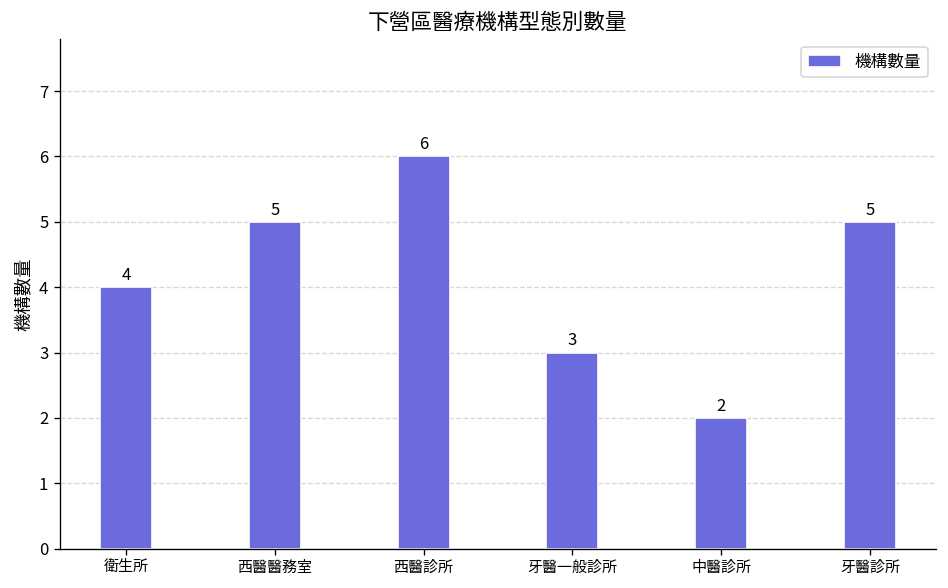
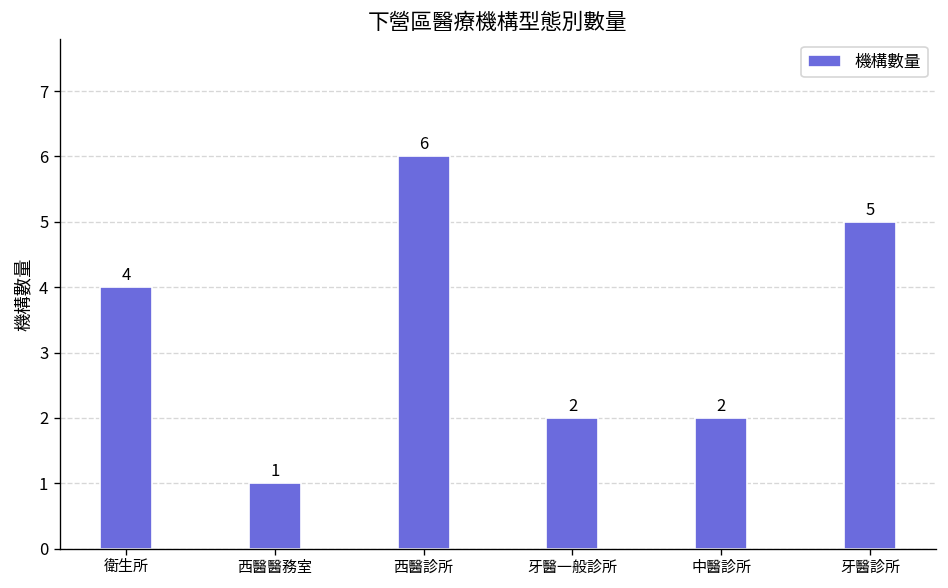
西醫醫務室: 5 -> 1
牙醫一般診所: 3 -> 2
